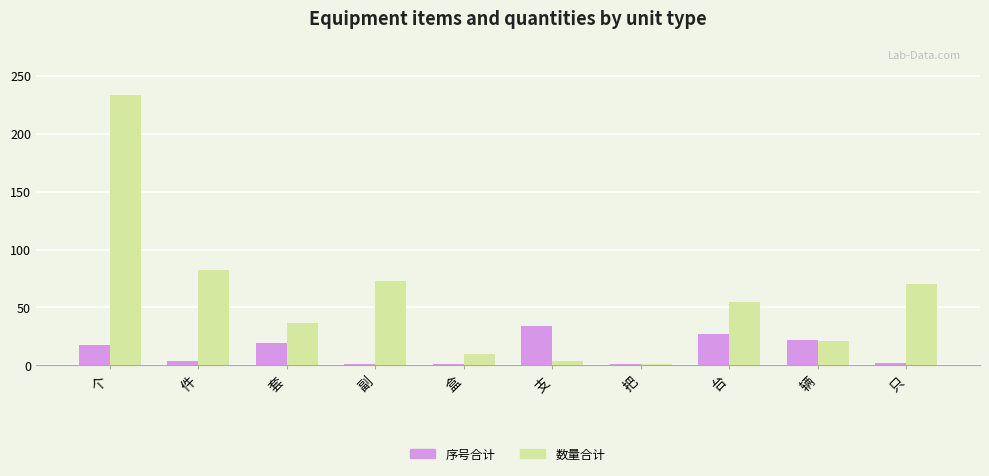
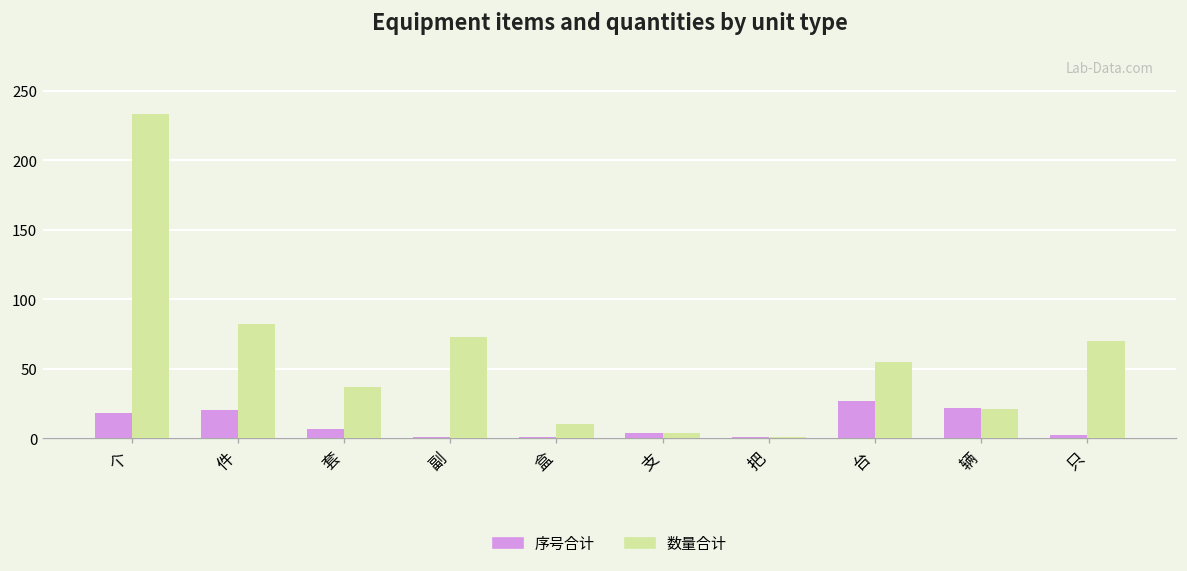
序号合计, 件: 4 -> 20
序号合计, 套: 19 -> 7
序号合计, 支: 34 -> 4
